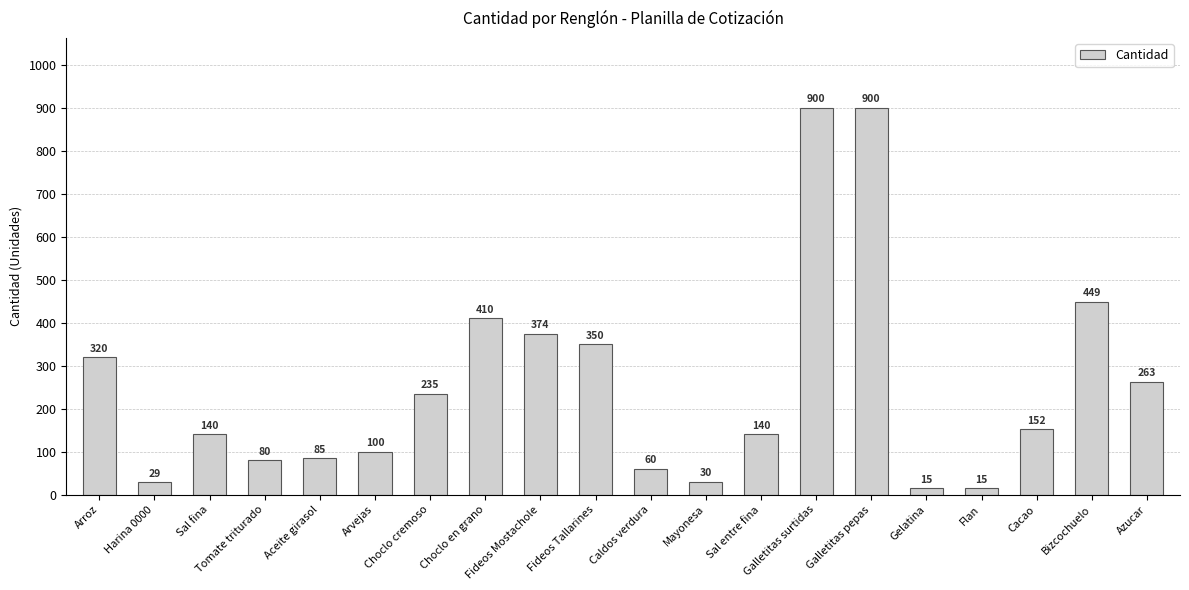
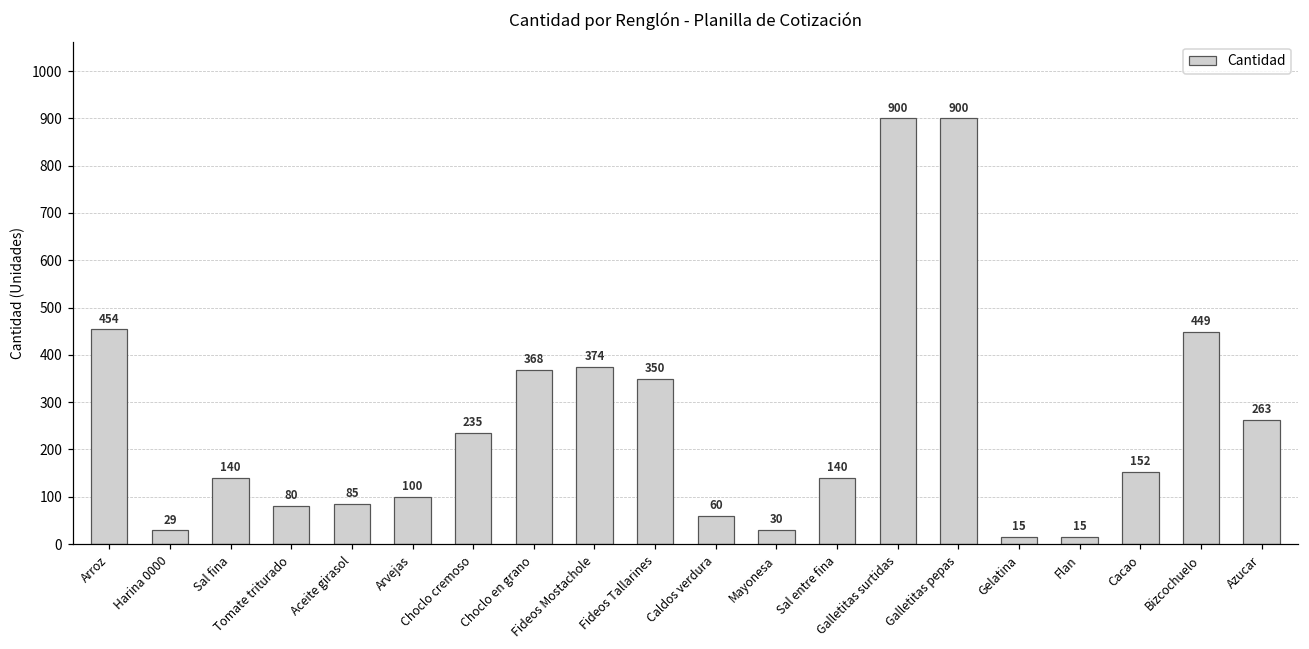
Arroz: 320 -> 454
Choclo en grano: 410 -> 368
